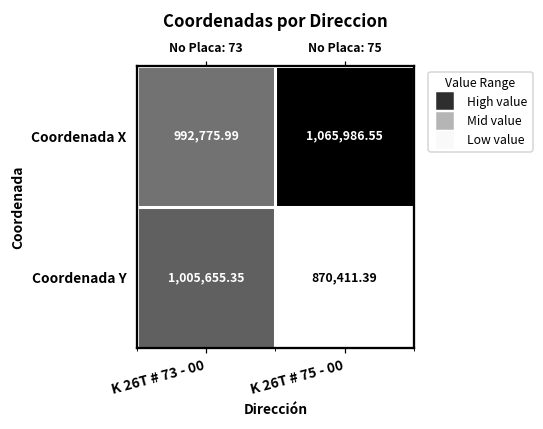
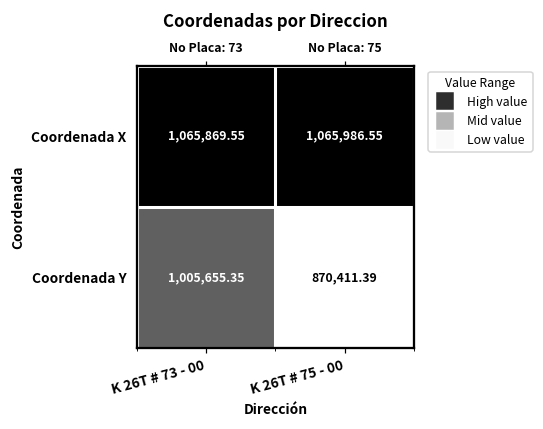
Coordenada X, K 26T # 73 - 00: 992,775.99 -> 1,065,869.55
